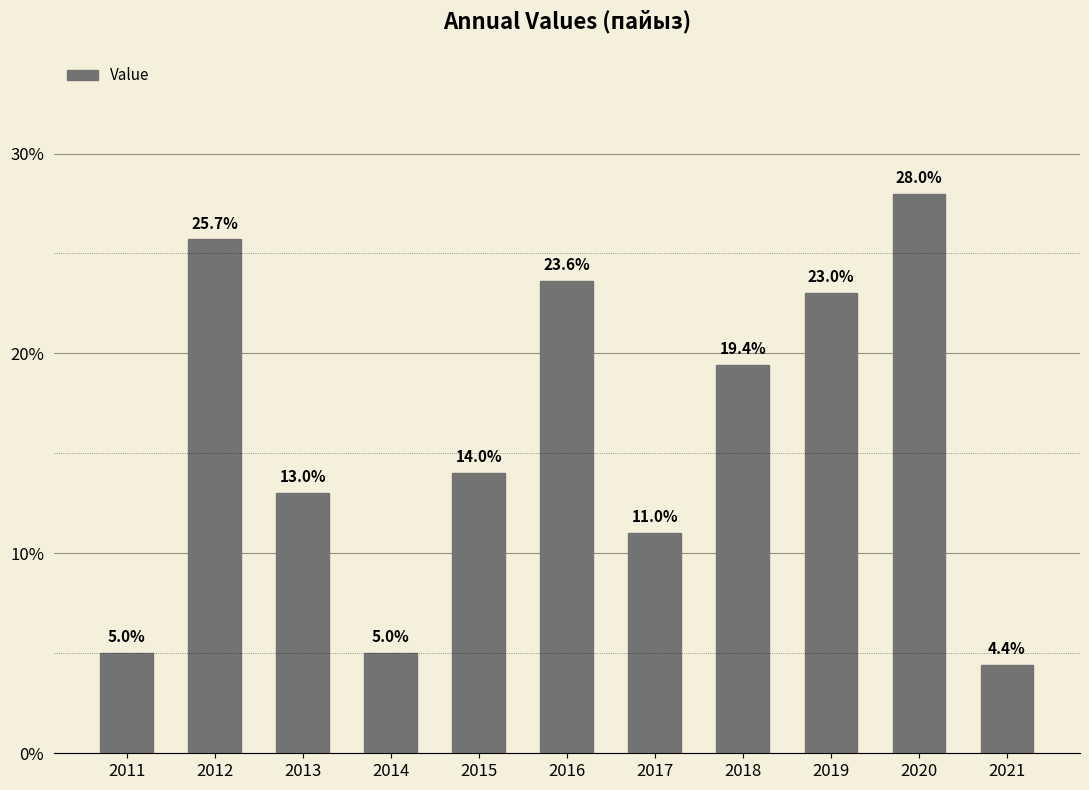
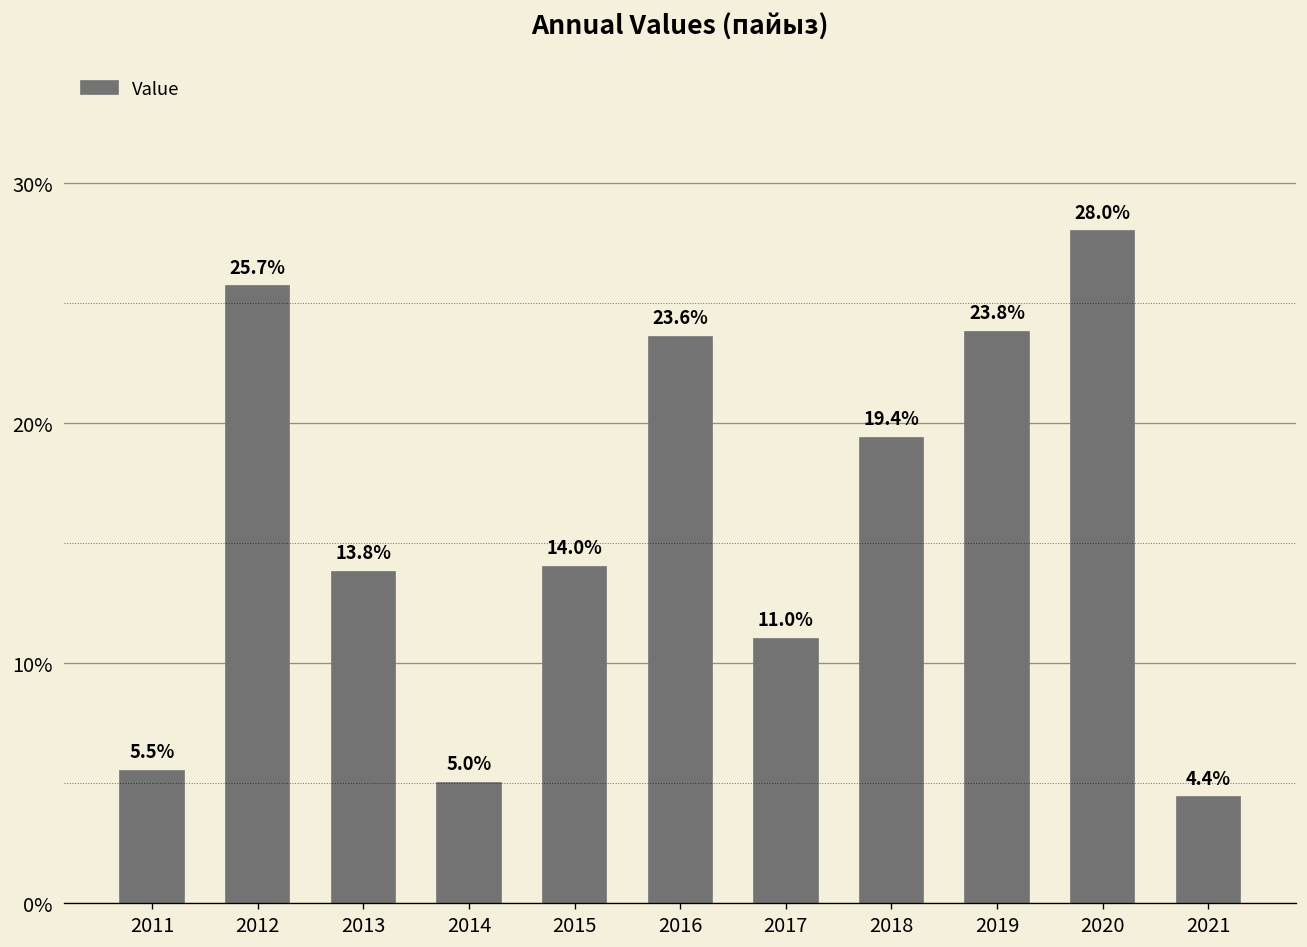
2011: 5.0% -> 5.5%
2013: 13.0% -> 13.8%
2019: 23.0% -> 23.8%
